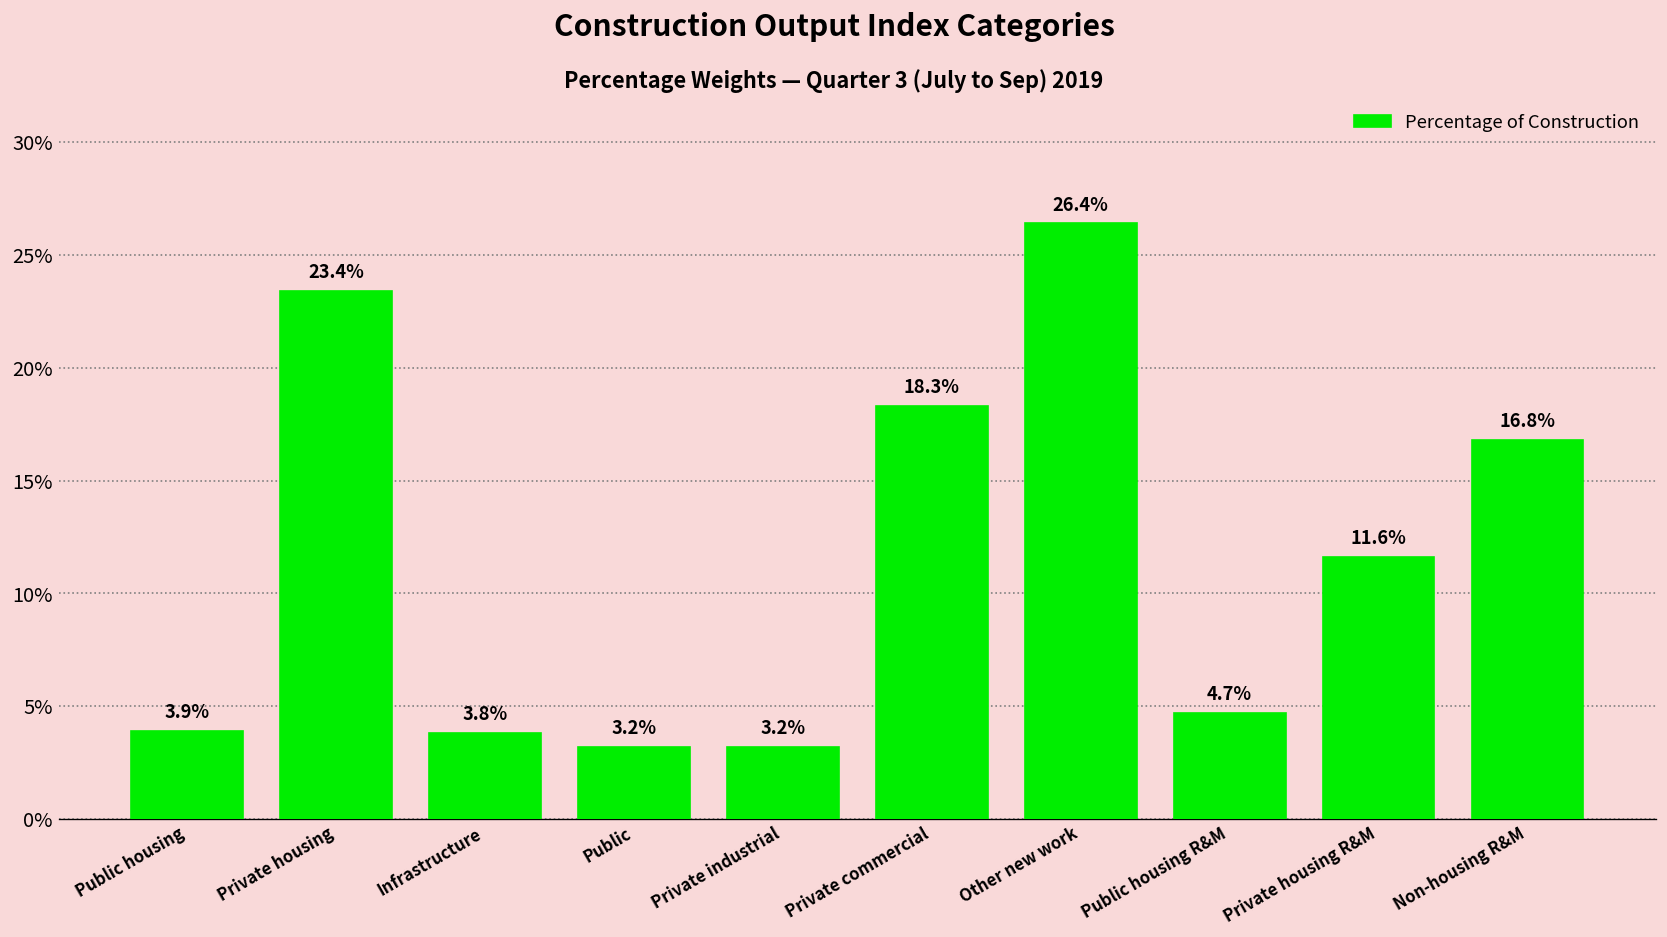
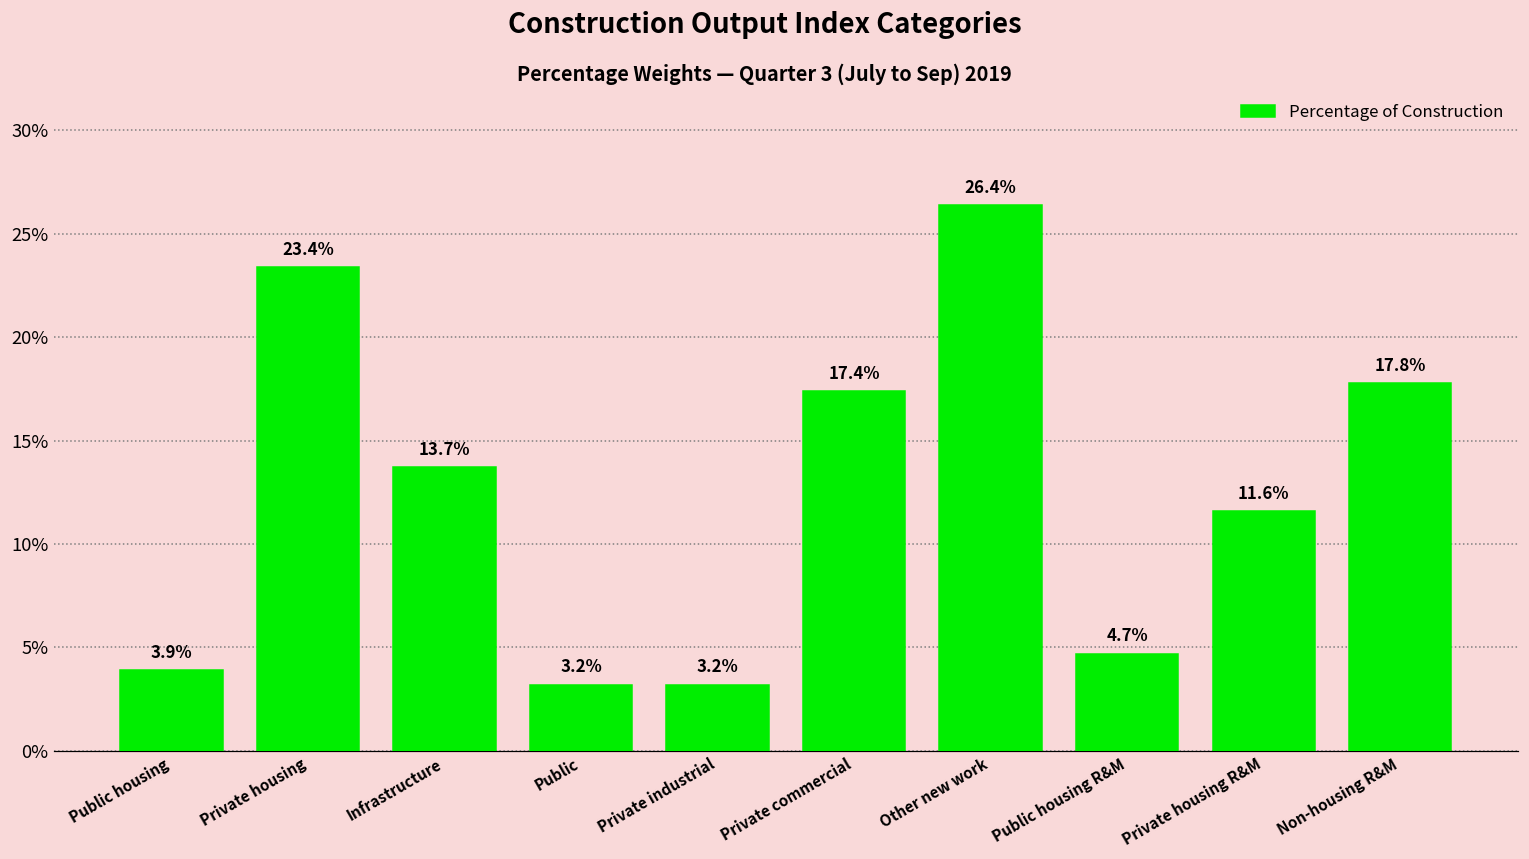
Infrastructure: 3.8% -> 13.7%
Private commercial: 18.3% -> 17.4%
Non-housing R&M: 16.8% -> 17.8%
